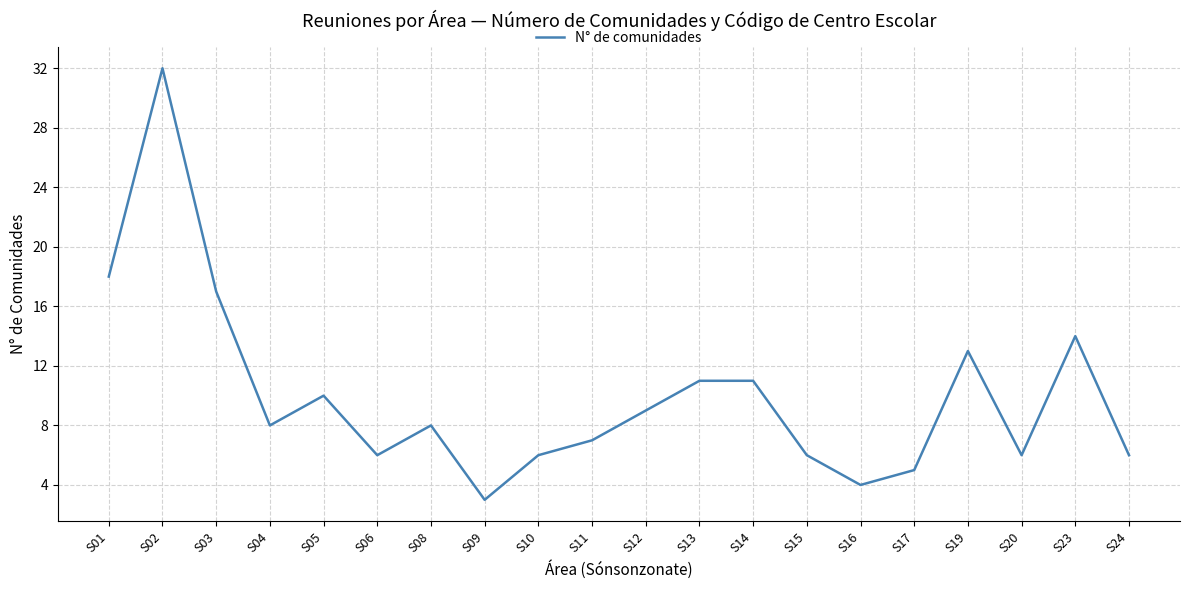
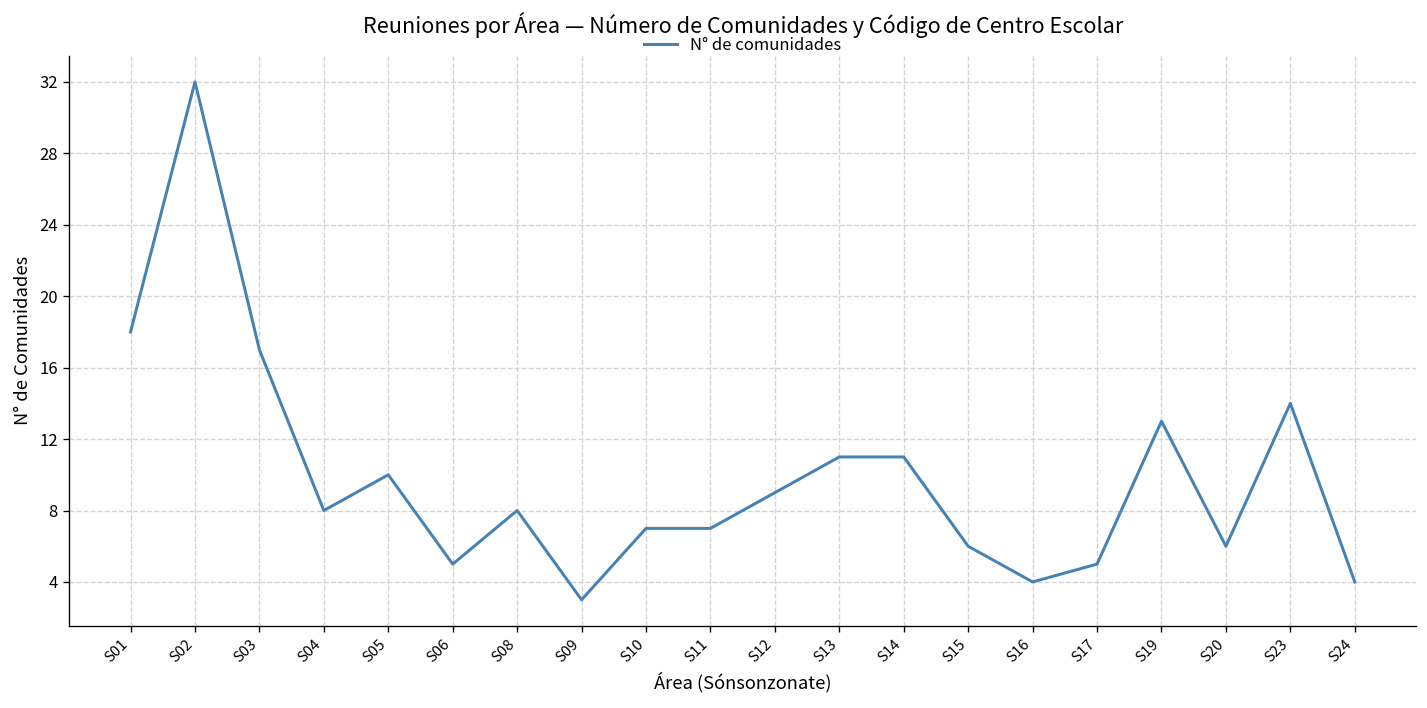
S06: 6 -> 5
S10: 6 -> 7
S24: 6 -> 4
